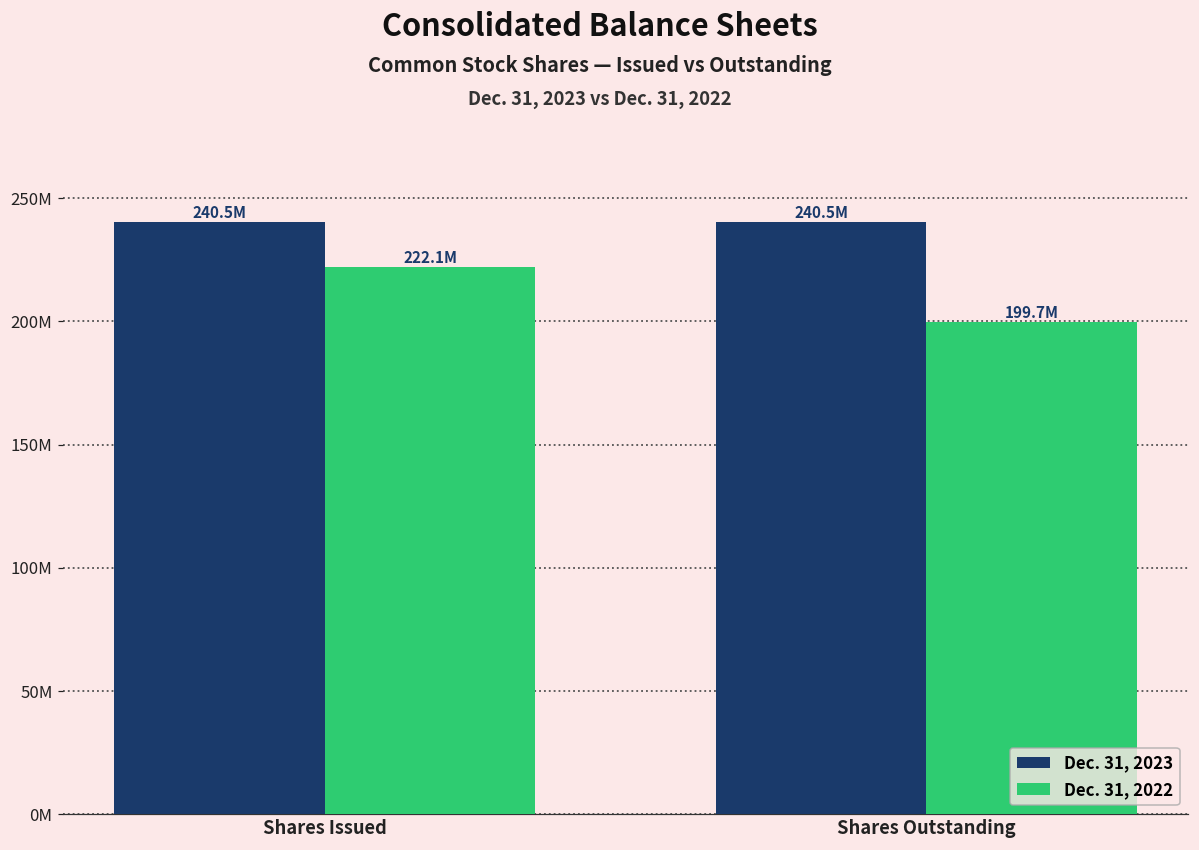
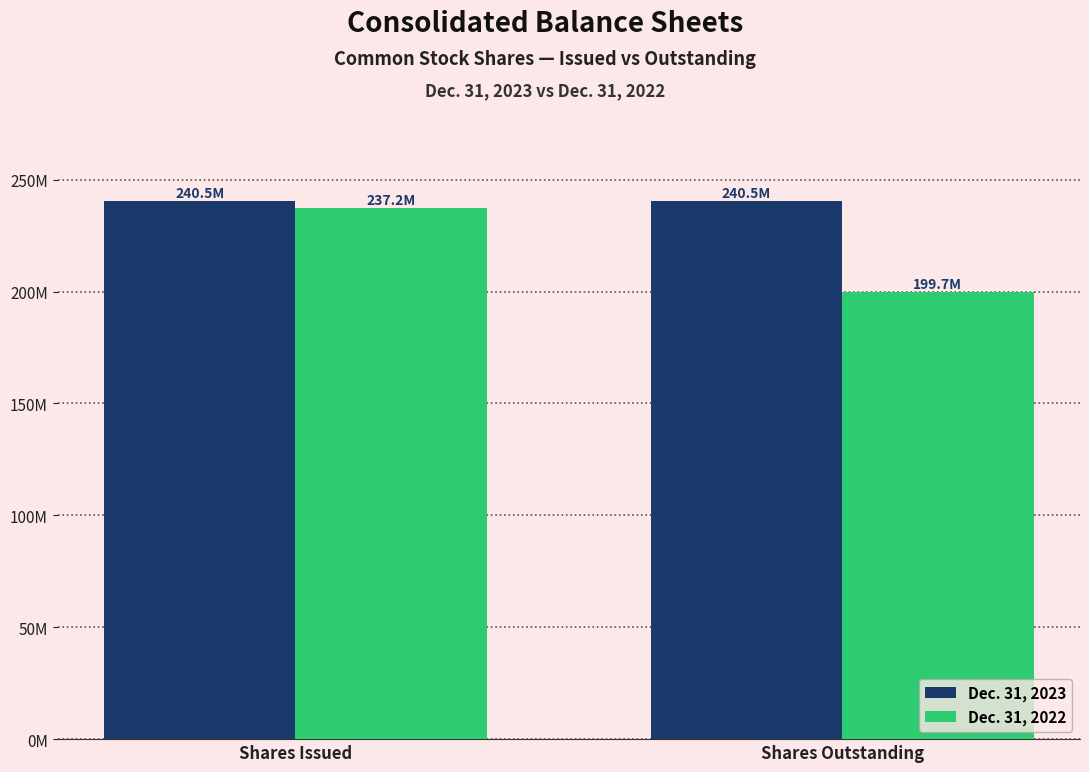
Dec. 31, 2022, Shares Issued: 222.1M -> 237.2M
